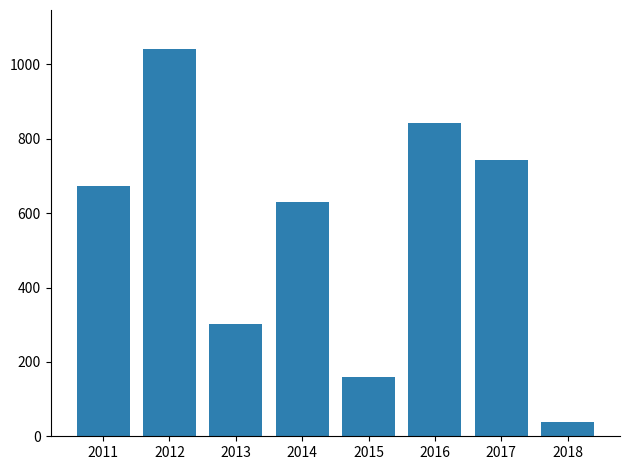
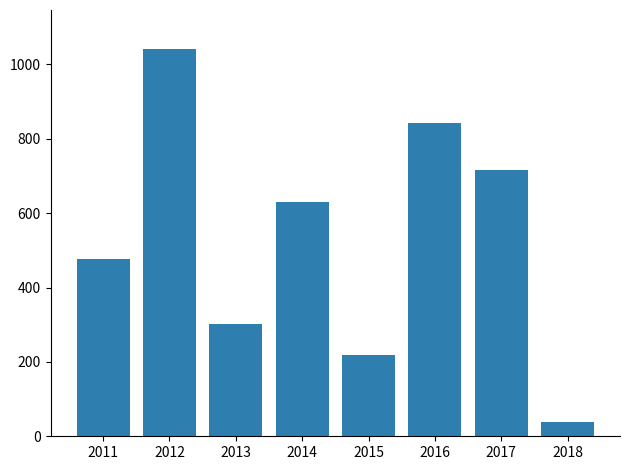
2011: 670 -> 480
2015: 160 -> 220
2017: 740 -> 720
